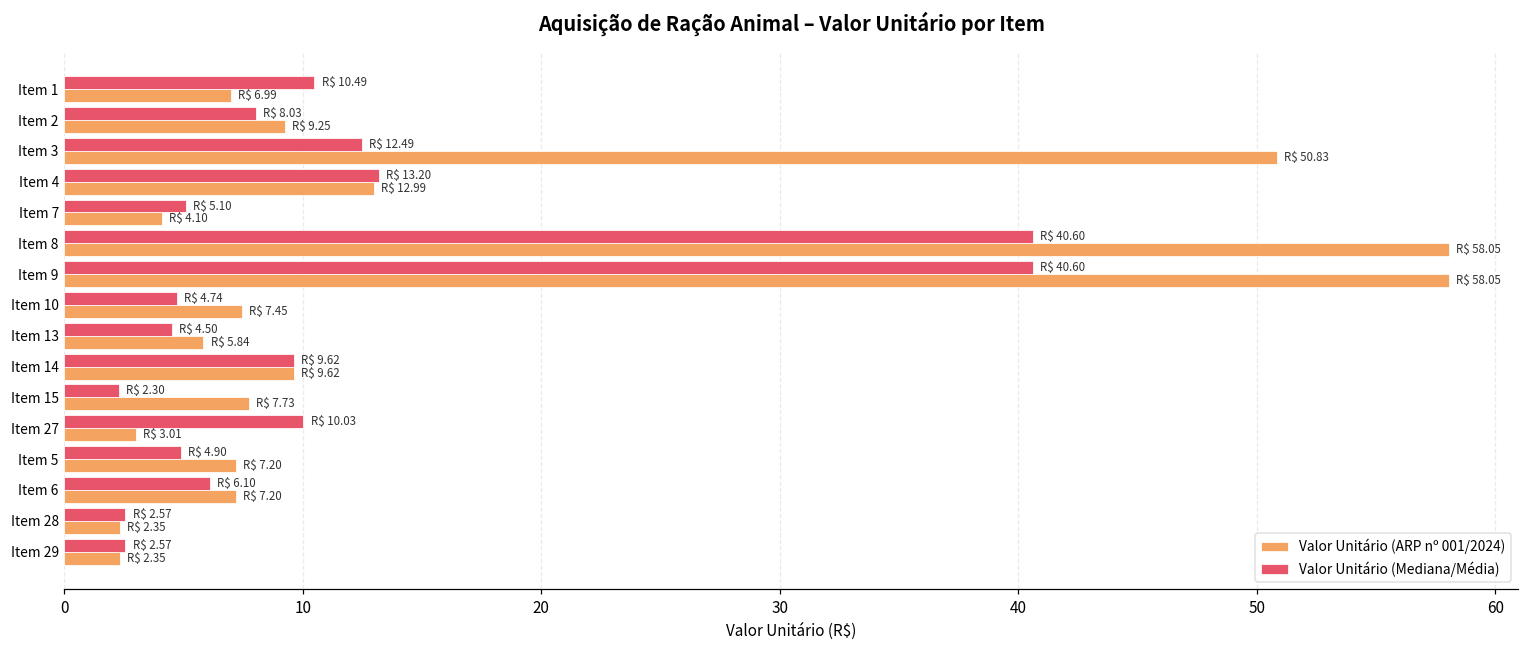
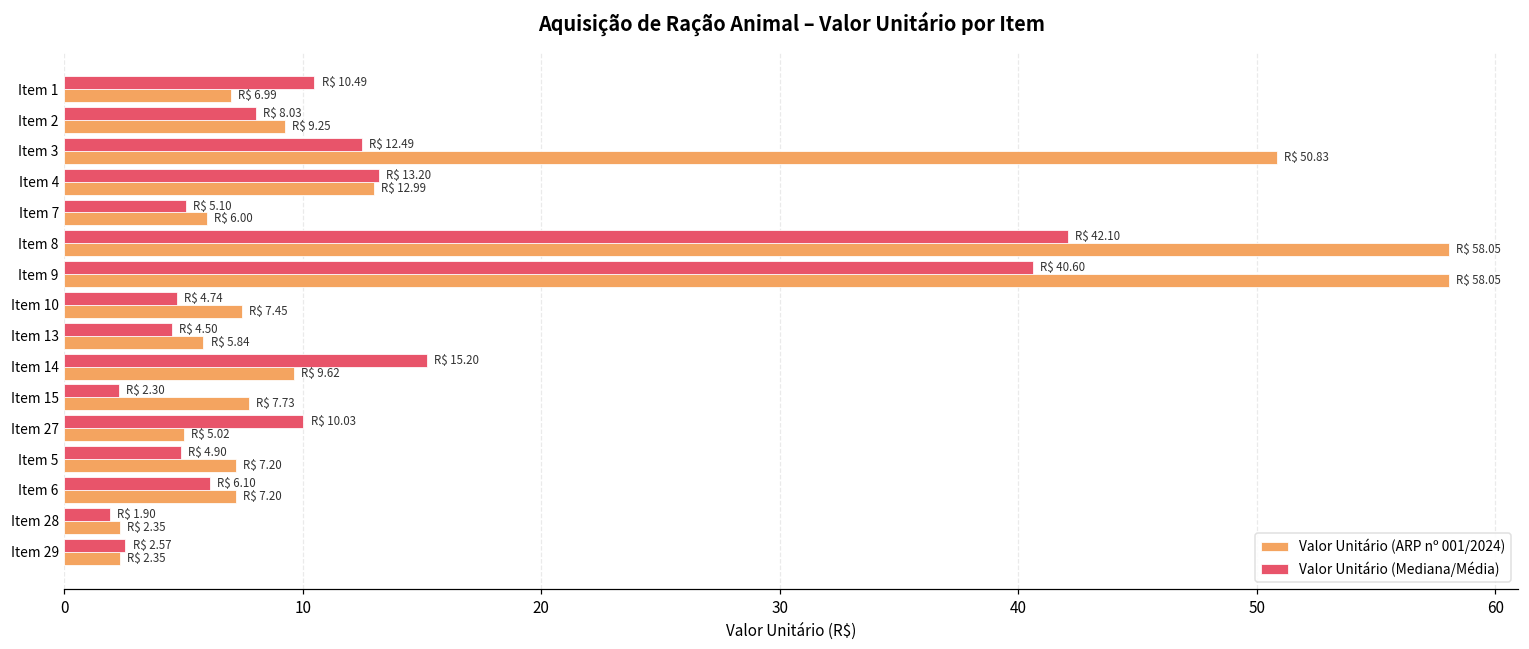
Valor Unitário (ARP nº 001/2024), Item 7: 4.10 -> 6.00
Valor Unitário (Mediana/Média), Item 8: 40.60 -> 42.10
Valor Unitário (Mediana/Média), Item 14: 9.62 -> 15.20
Valor Unitário (ARP nº 001/2024), Item 27: 3.01 -> 5.02
Valor Unitário (Mediana/Média), Item 28: 2.57 -> 1.90
